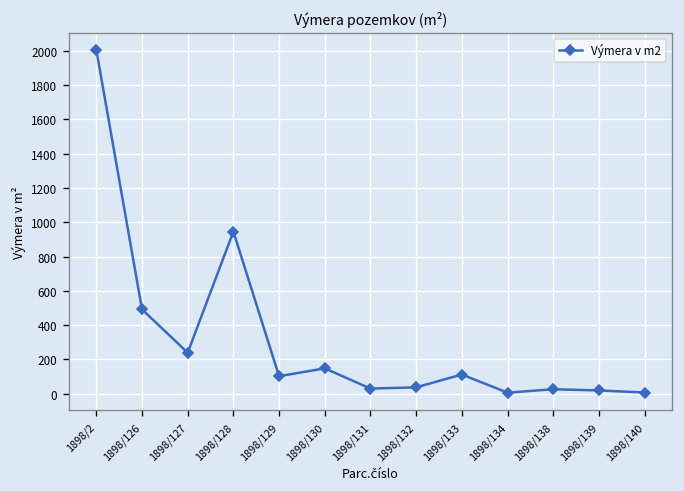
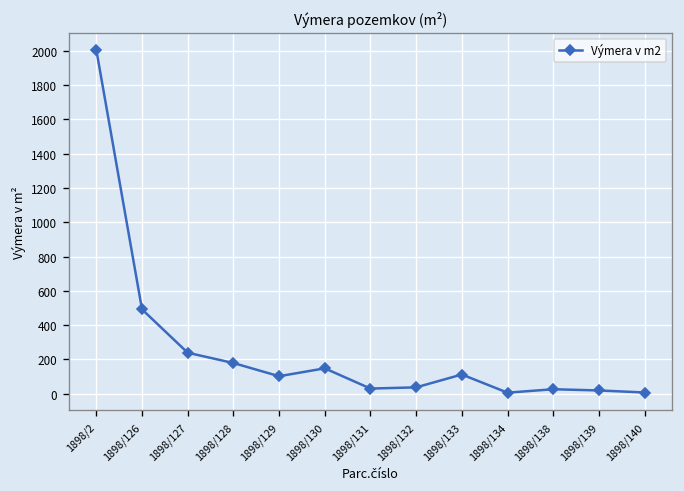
1898/128: 950 -> 180
